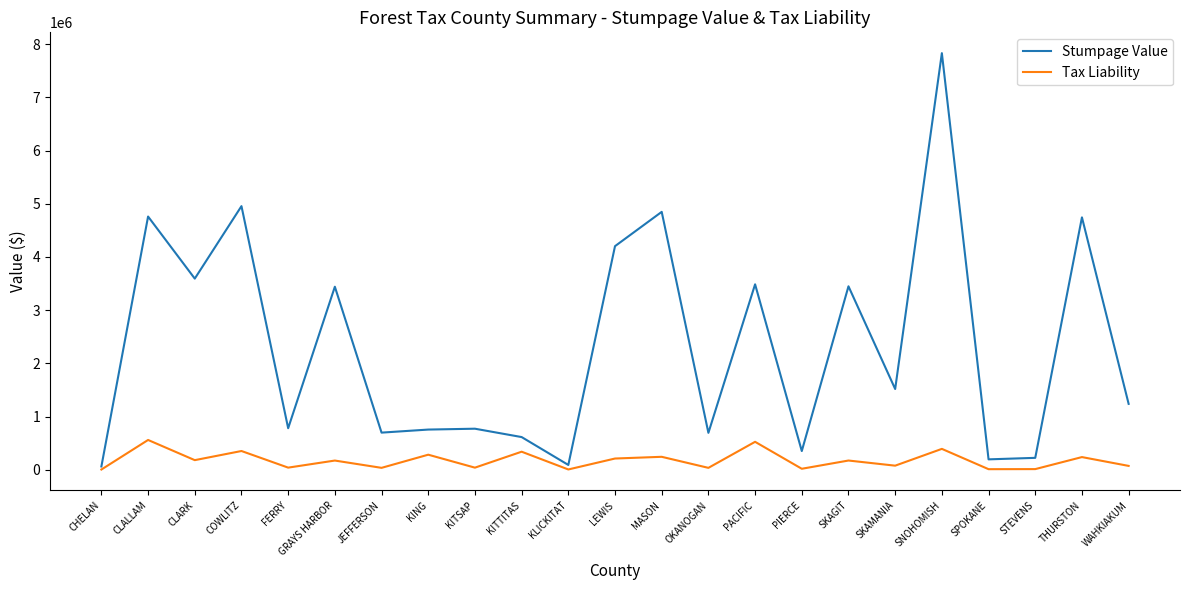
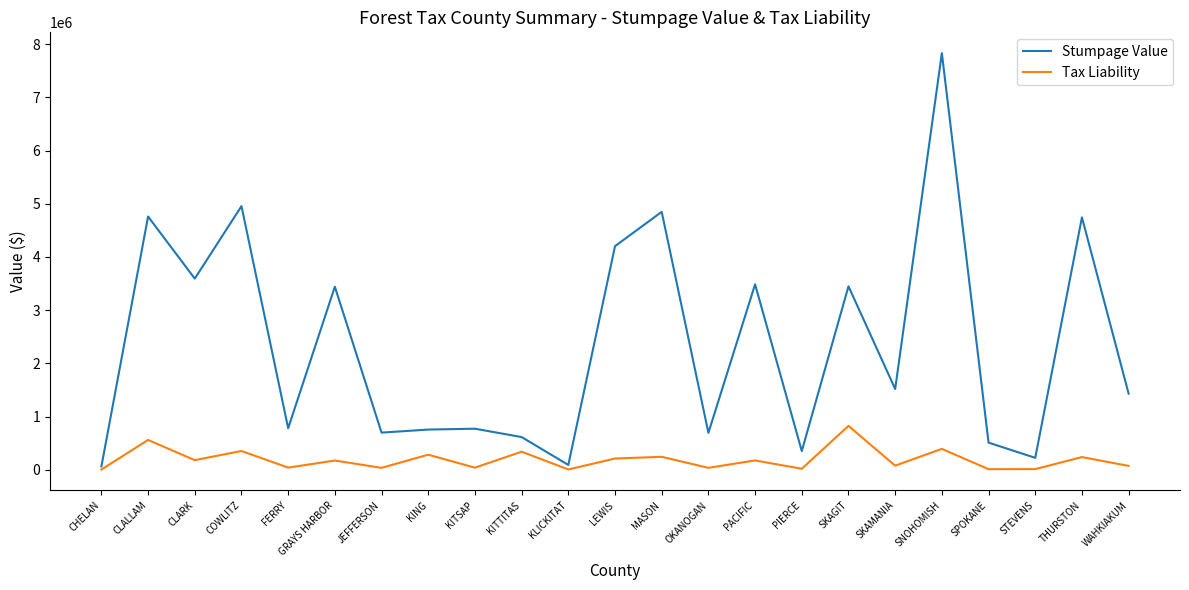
Tax Liability, PACIFIC: 500000 -> 200000
Tax Liability, SKAGIT: 200000 -> 800000
Stumpage Value, SPOKANE: 200000 -> 500000
Stumpage Value, WAHKIAKUM: 1200000 -> 1400000
